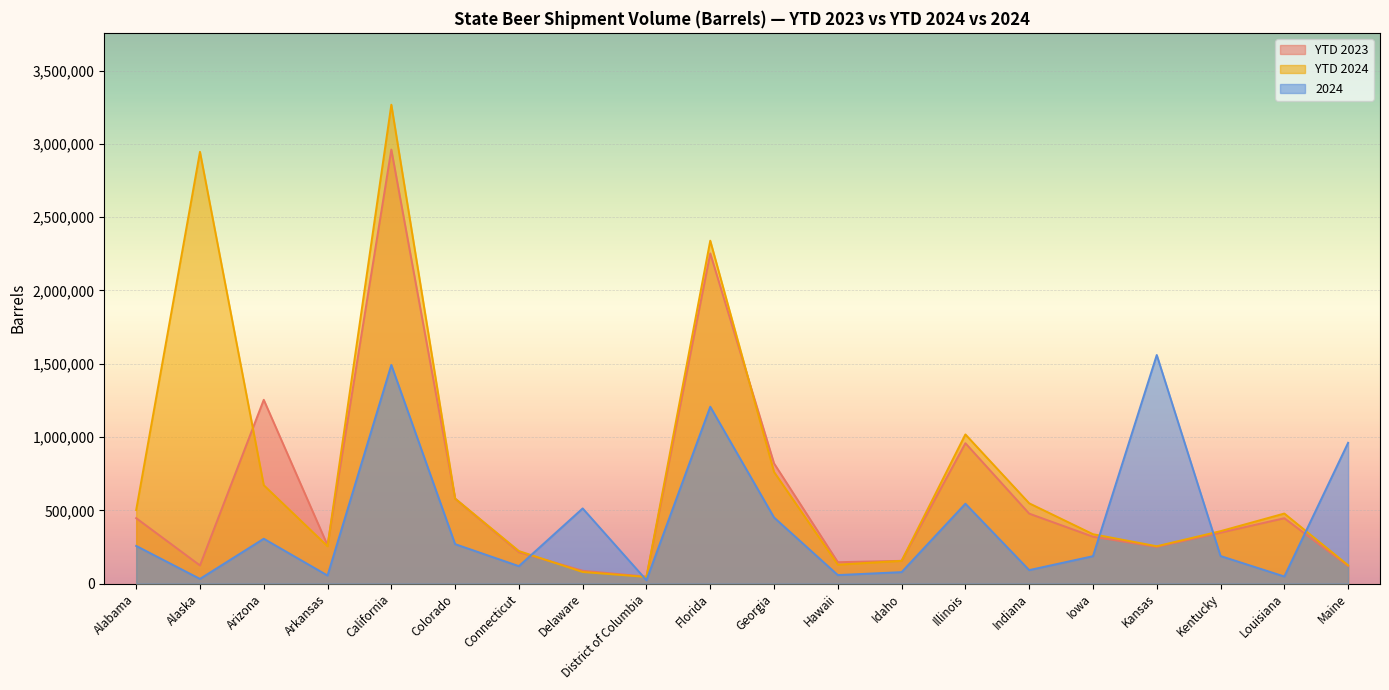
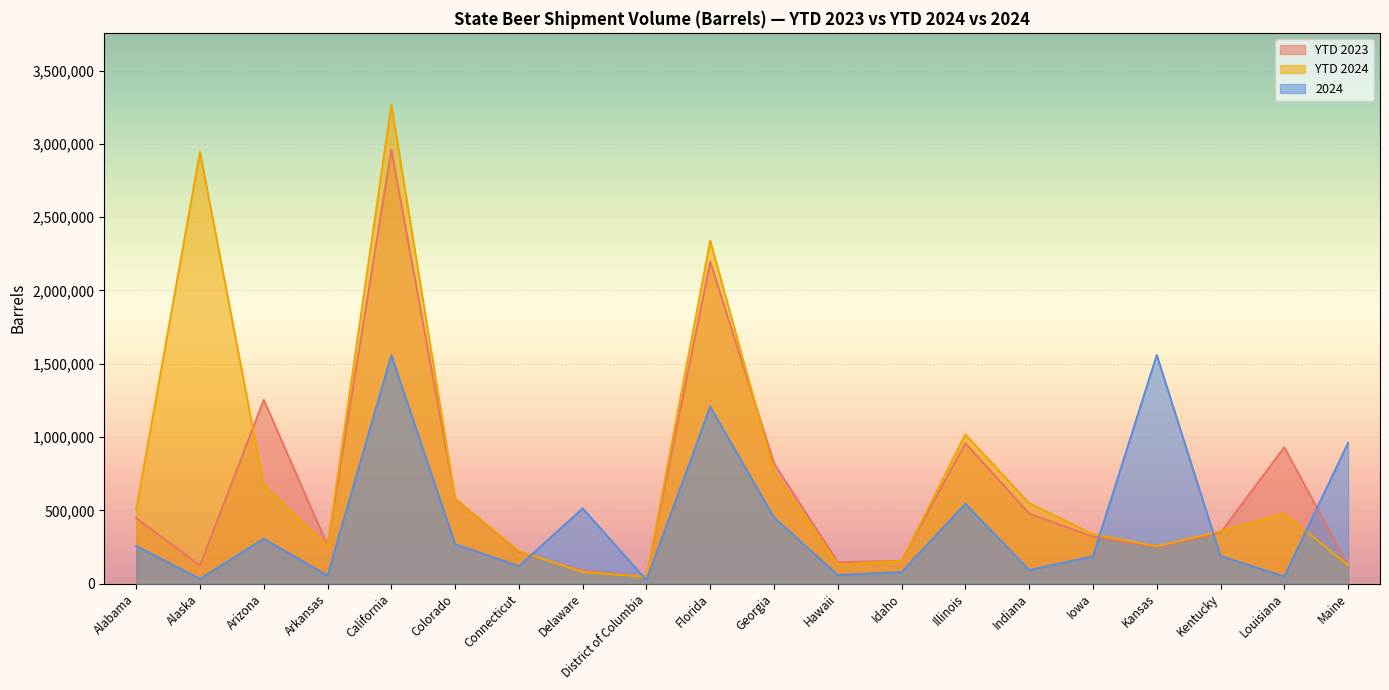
2024, California: 1,490,000 -> 1,560,000
YTD 2023, Florida: 2,250,000 -> 2,200,000
YTD 2023, Louisiana: 450,000 -> 930,000
